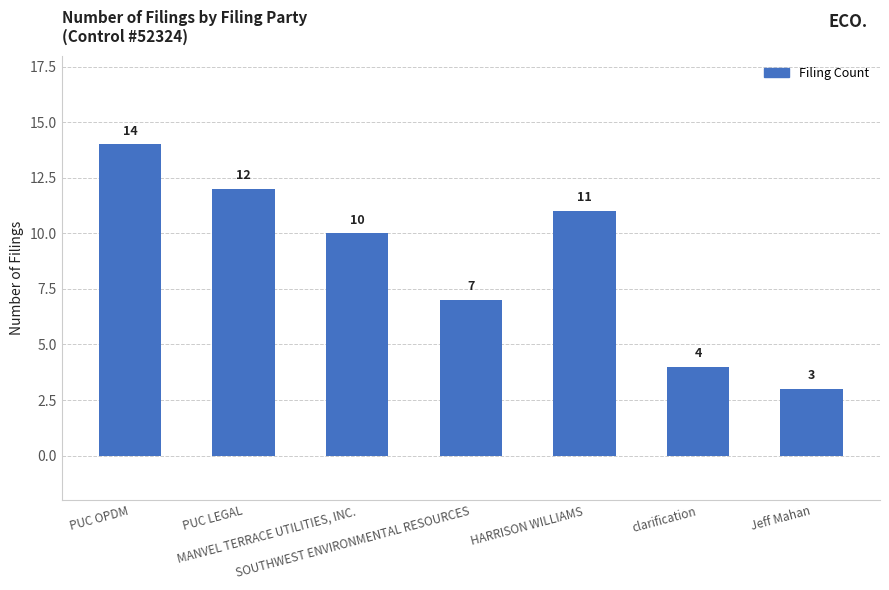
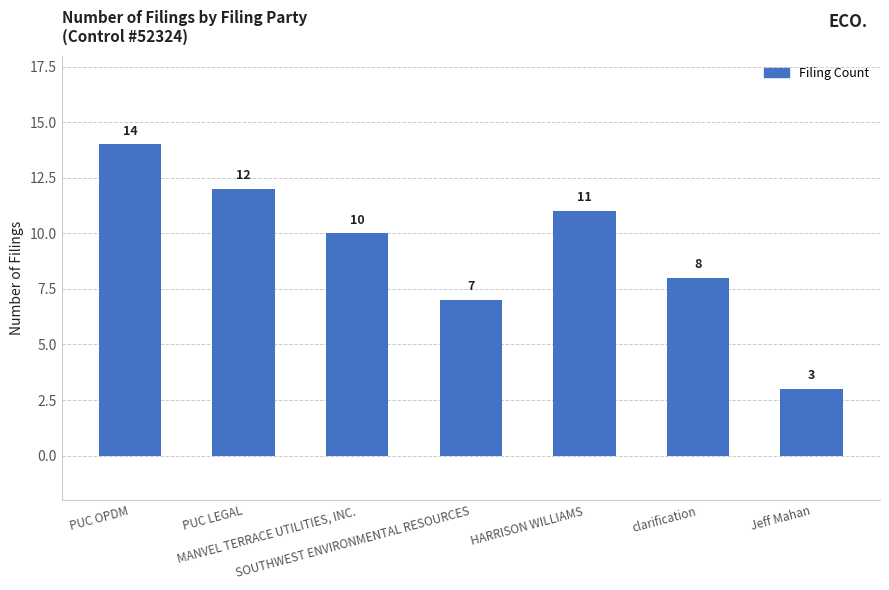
clarification: 4 -> 8
